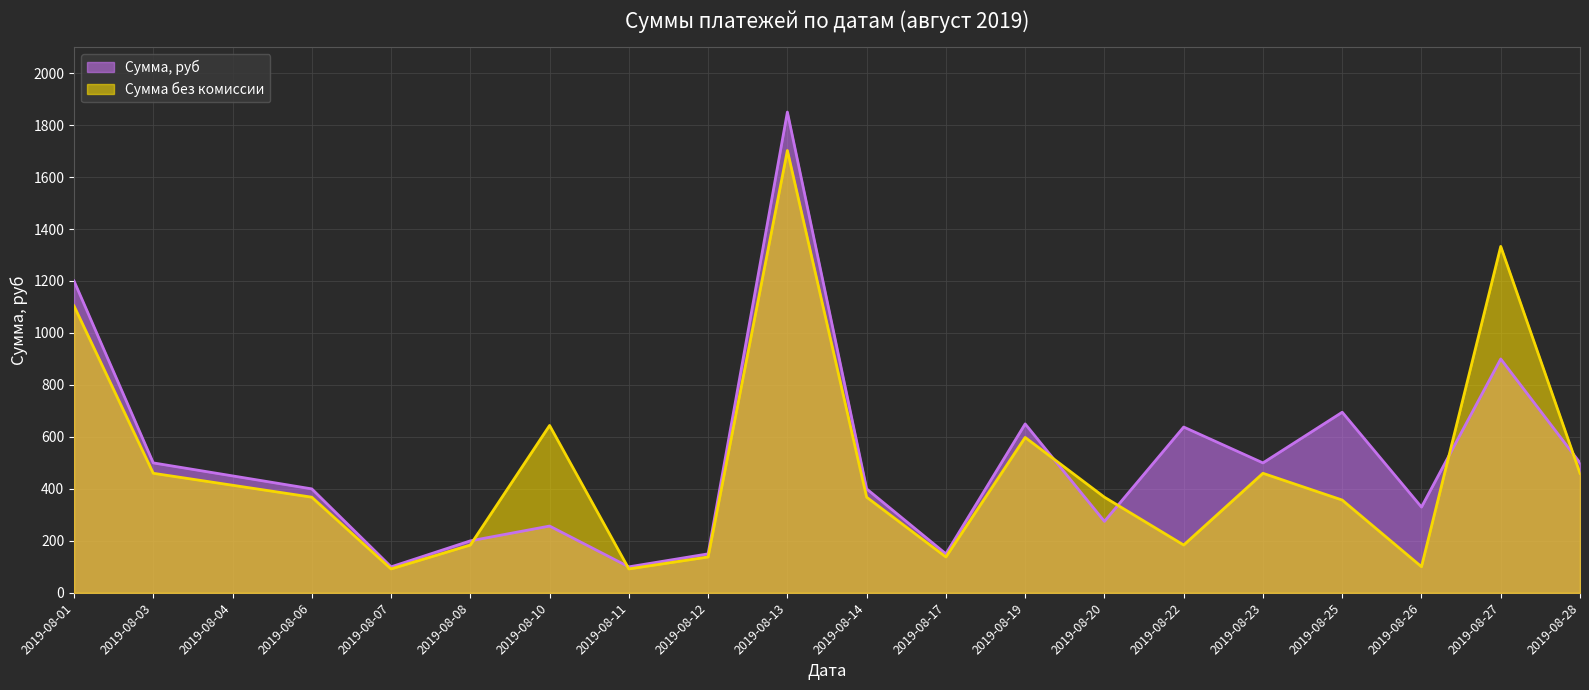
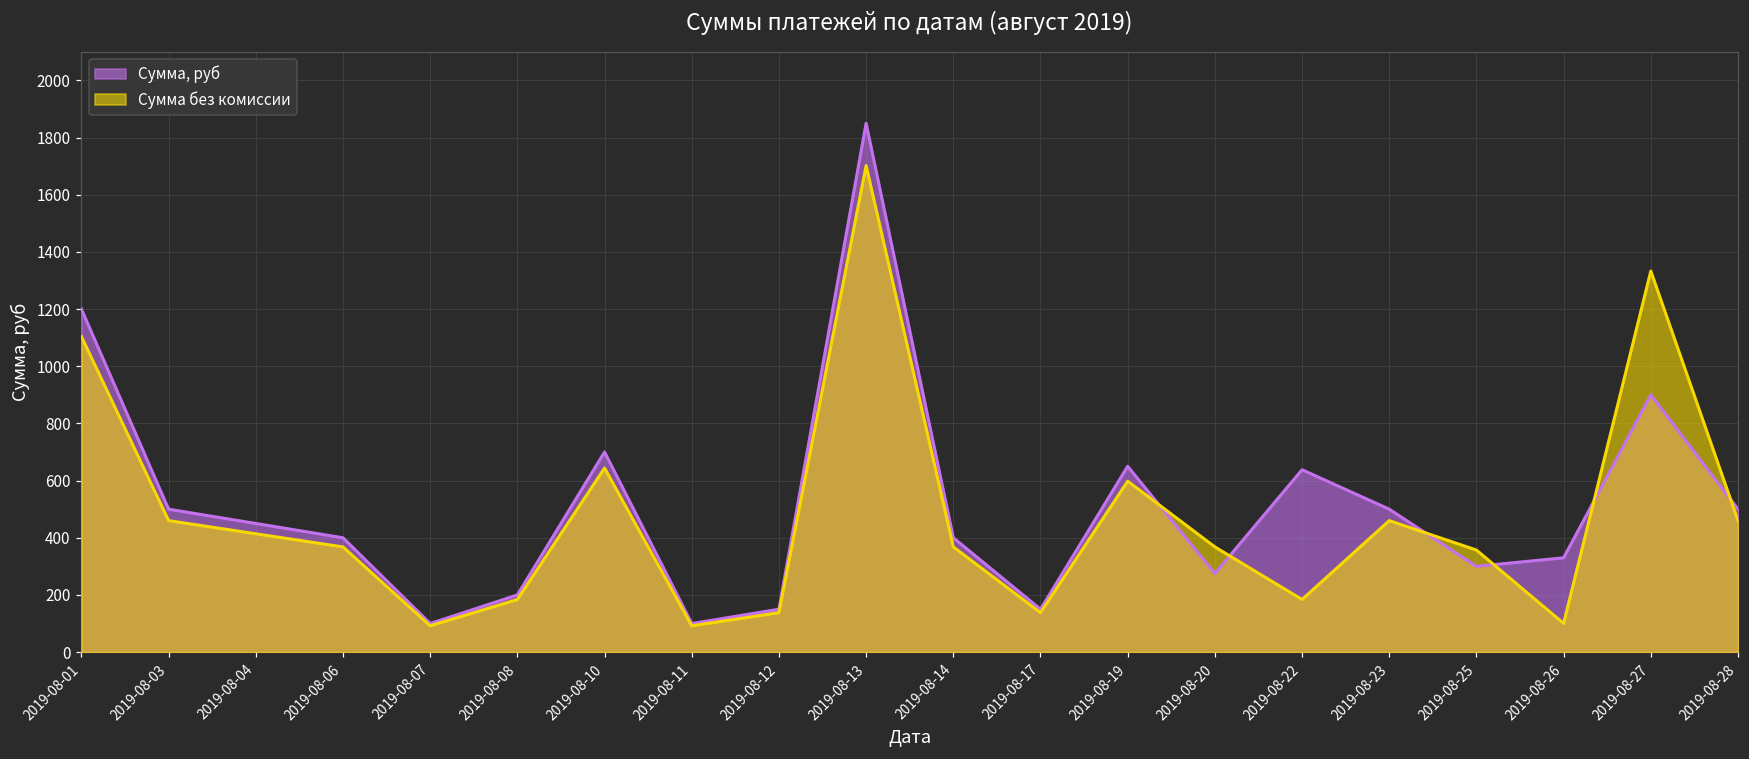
Сумма, руб, 2019-08-10: 260 -> 700
Сумма, руб, 2019-08-25: 700 -> 300
